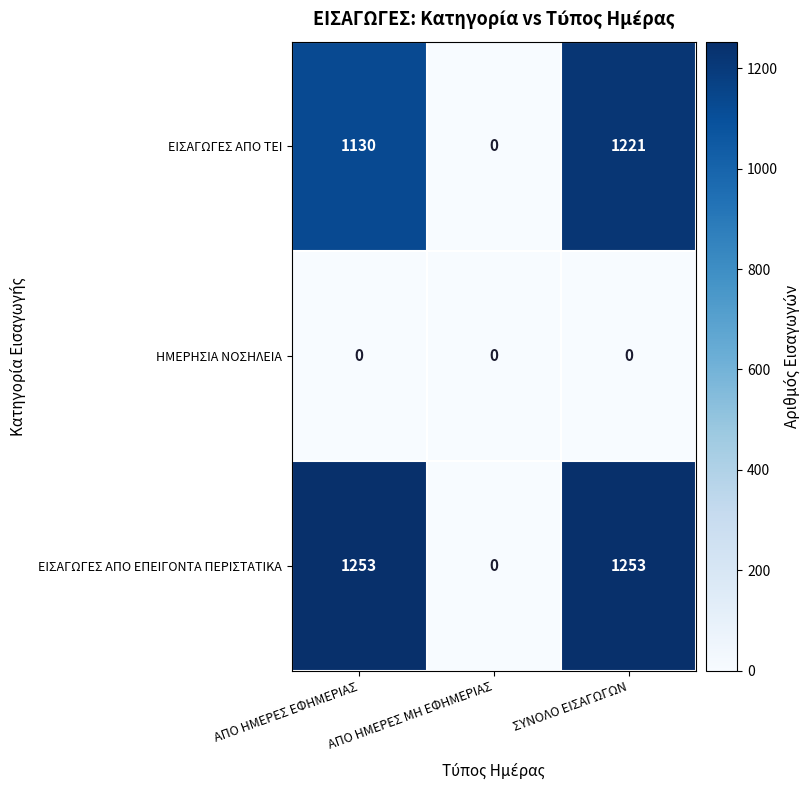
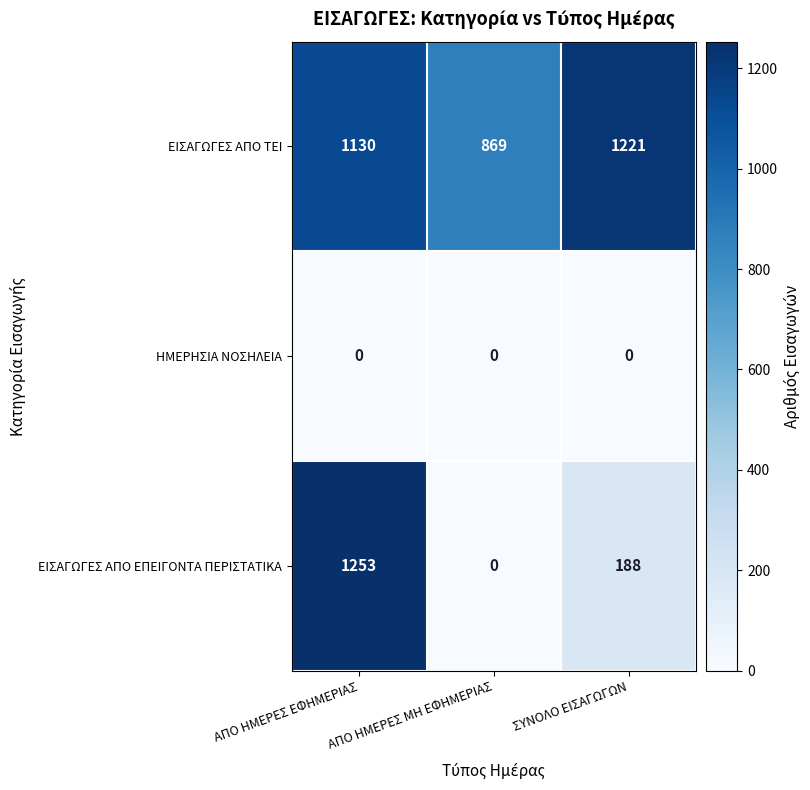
ΕΙΣΑΓΩΓΕΣ ΑΠΟ ΤΕΙ, ΑΠΟ ΗΜΕΡΕΣ ΜΗ ΕΦΗΜΕΡΙΑΣ: 0 -> 869
ΕΙΣΑΓΩΓΕΣ ΑΠΟ ΕΠΕΙΓΟΝΤΑ ΠΕΡΙΣΤΑΤΙΚΑ, ΣΥΝΟΛΟ ΕΙΣΑΓΩΓΩΝ: 1253 -> 188
